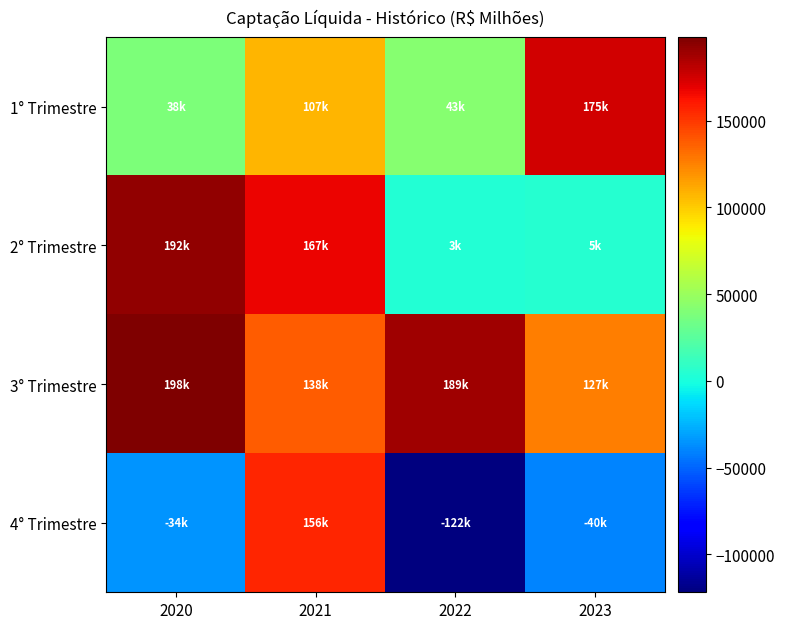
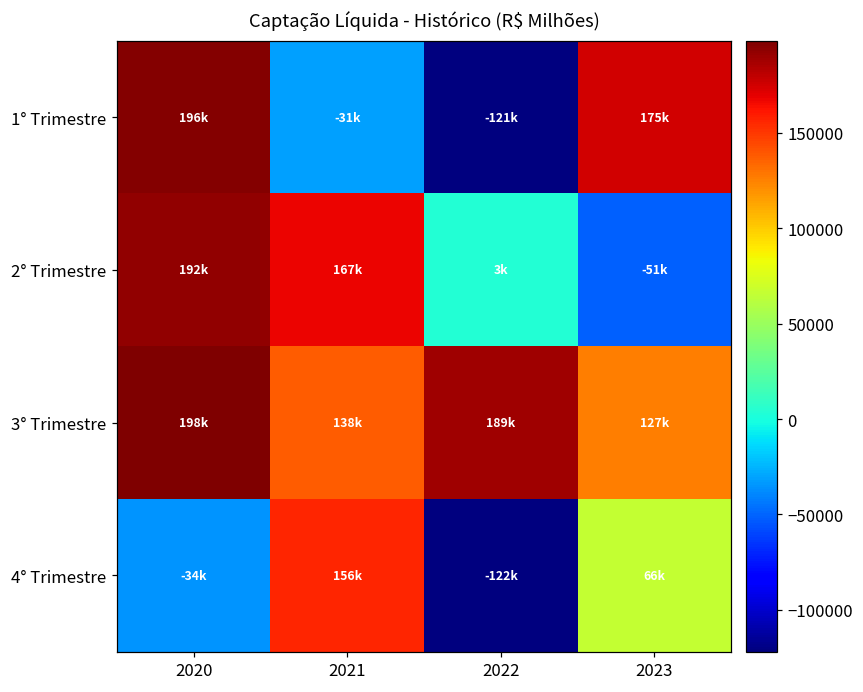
1° Trimestre, 2020: 38k -> 196k
1° Trimestre, 2021: 107k -> -31k
1° Trimestre, 2022: 43k -> -121k
2° Trimestre, 2023: 5k -> -51k
4° Trimestre, 2023: -40k -> 66k
